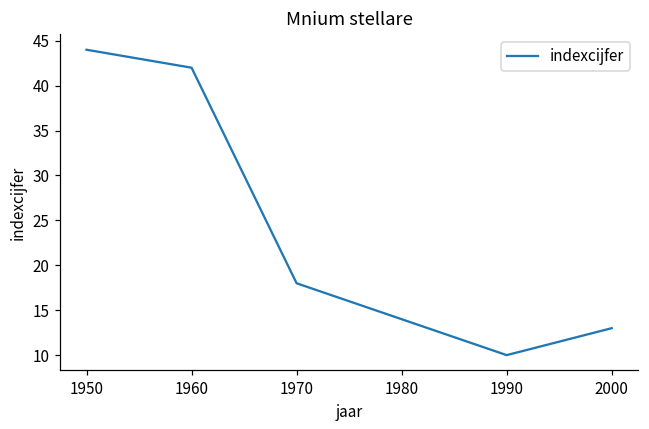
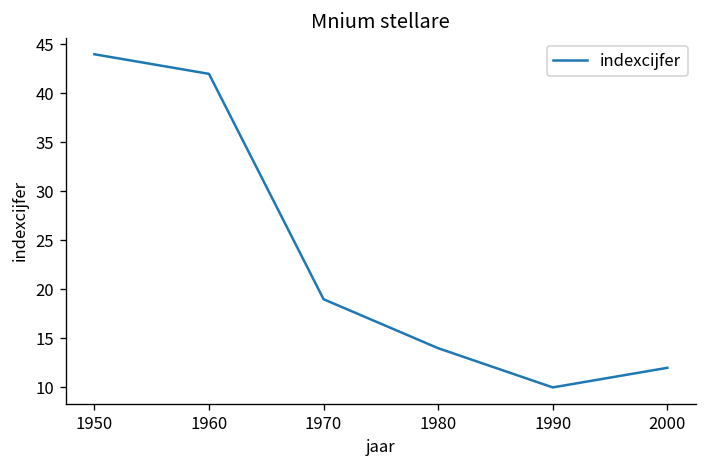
1970: 18 -> 19
2000: 13 -> 12
